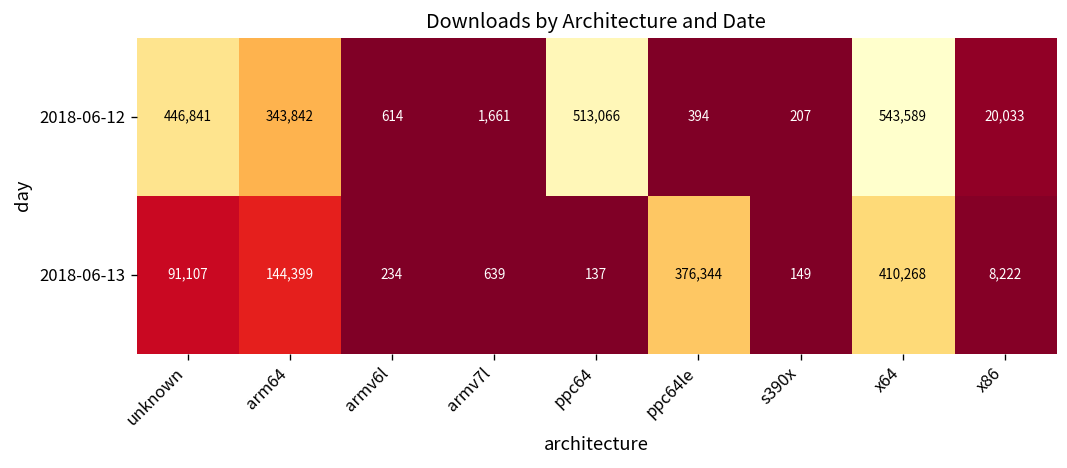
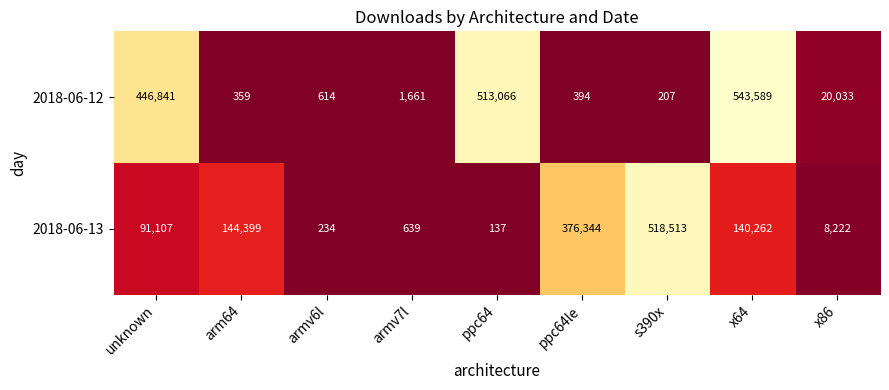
2018-06-12, arm64: 343,842 -> 359
2018-06-13, s390x: 149 -> 518,513
2018-06-13, x64: 410,268 -> 140,262
